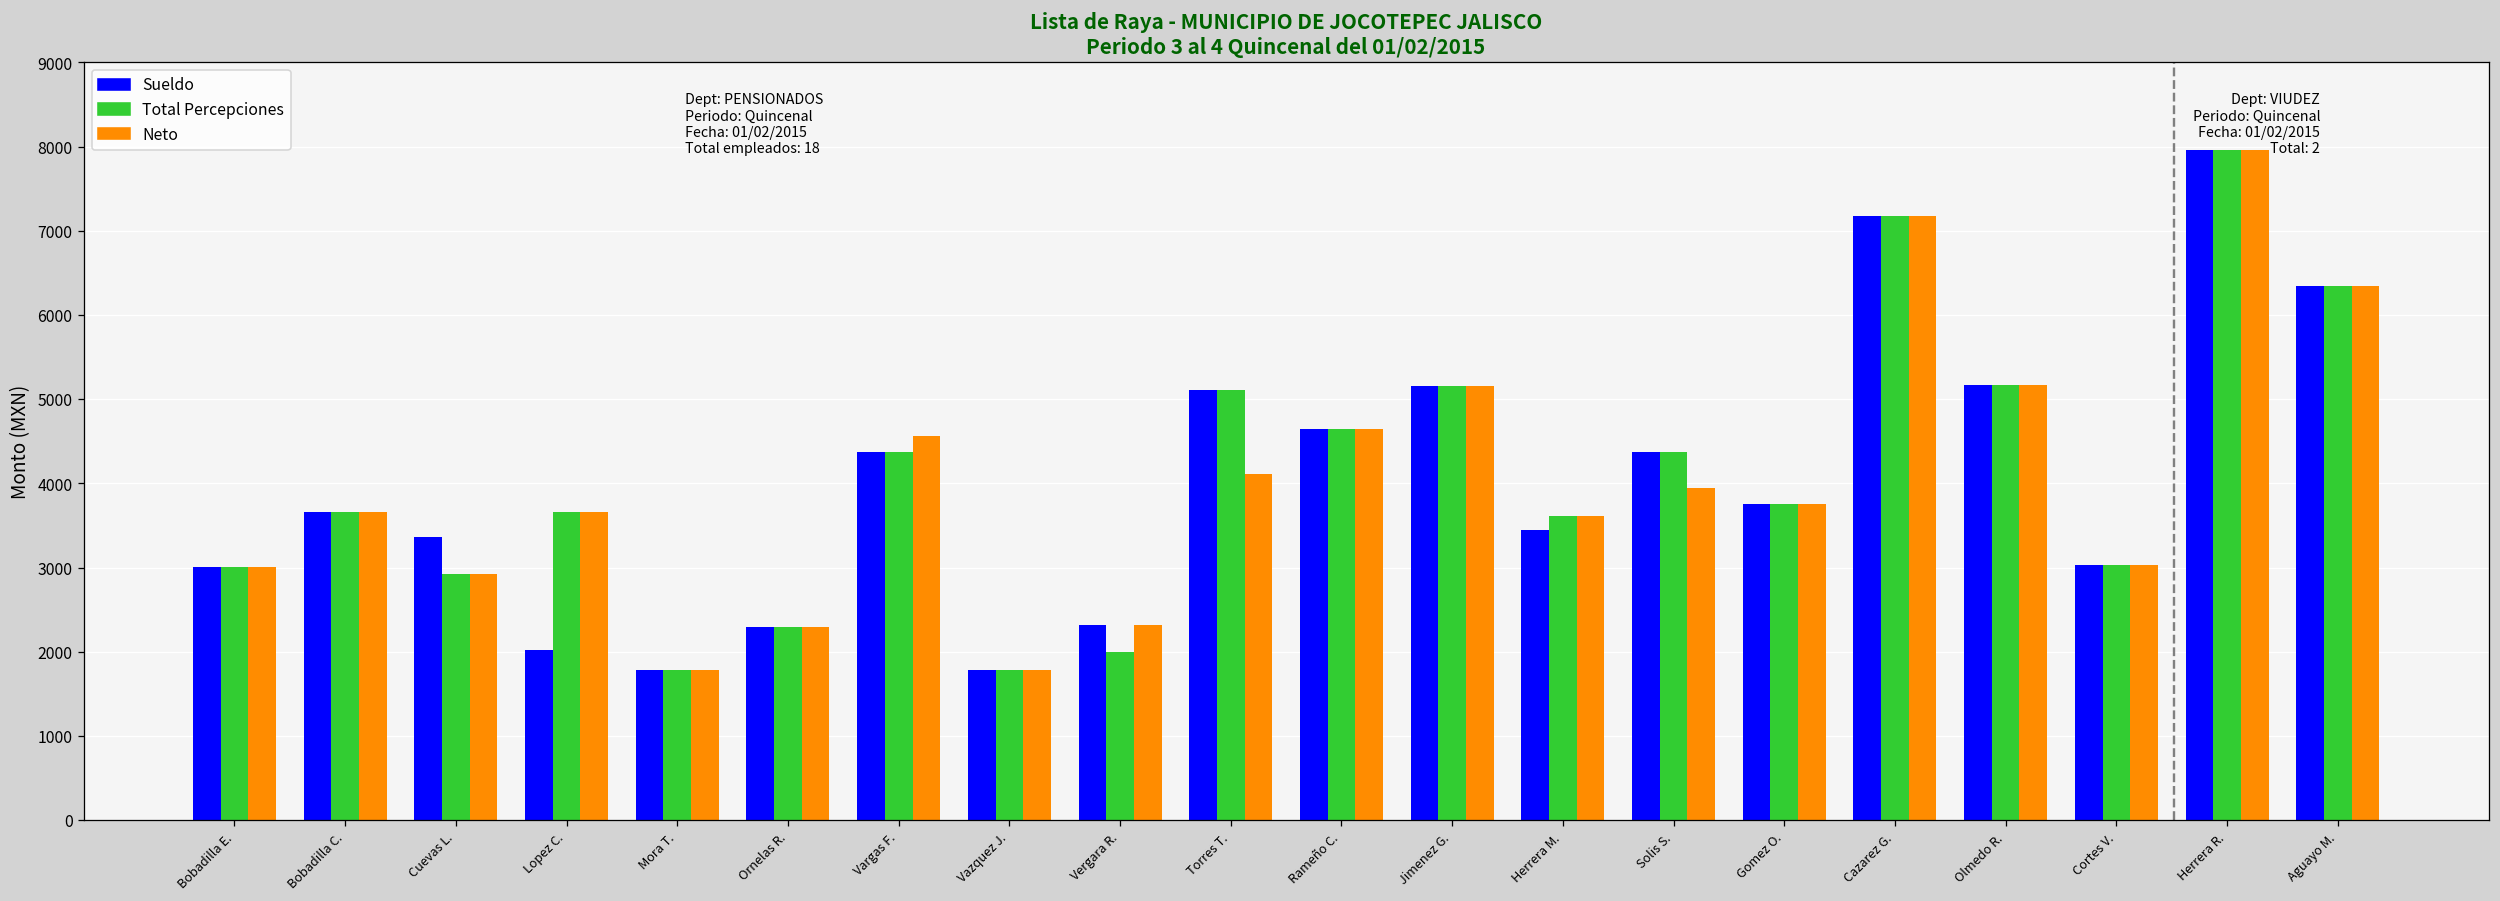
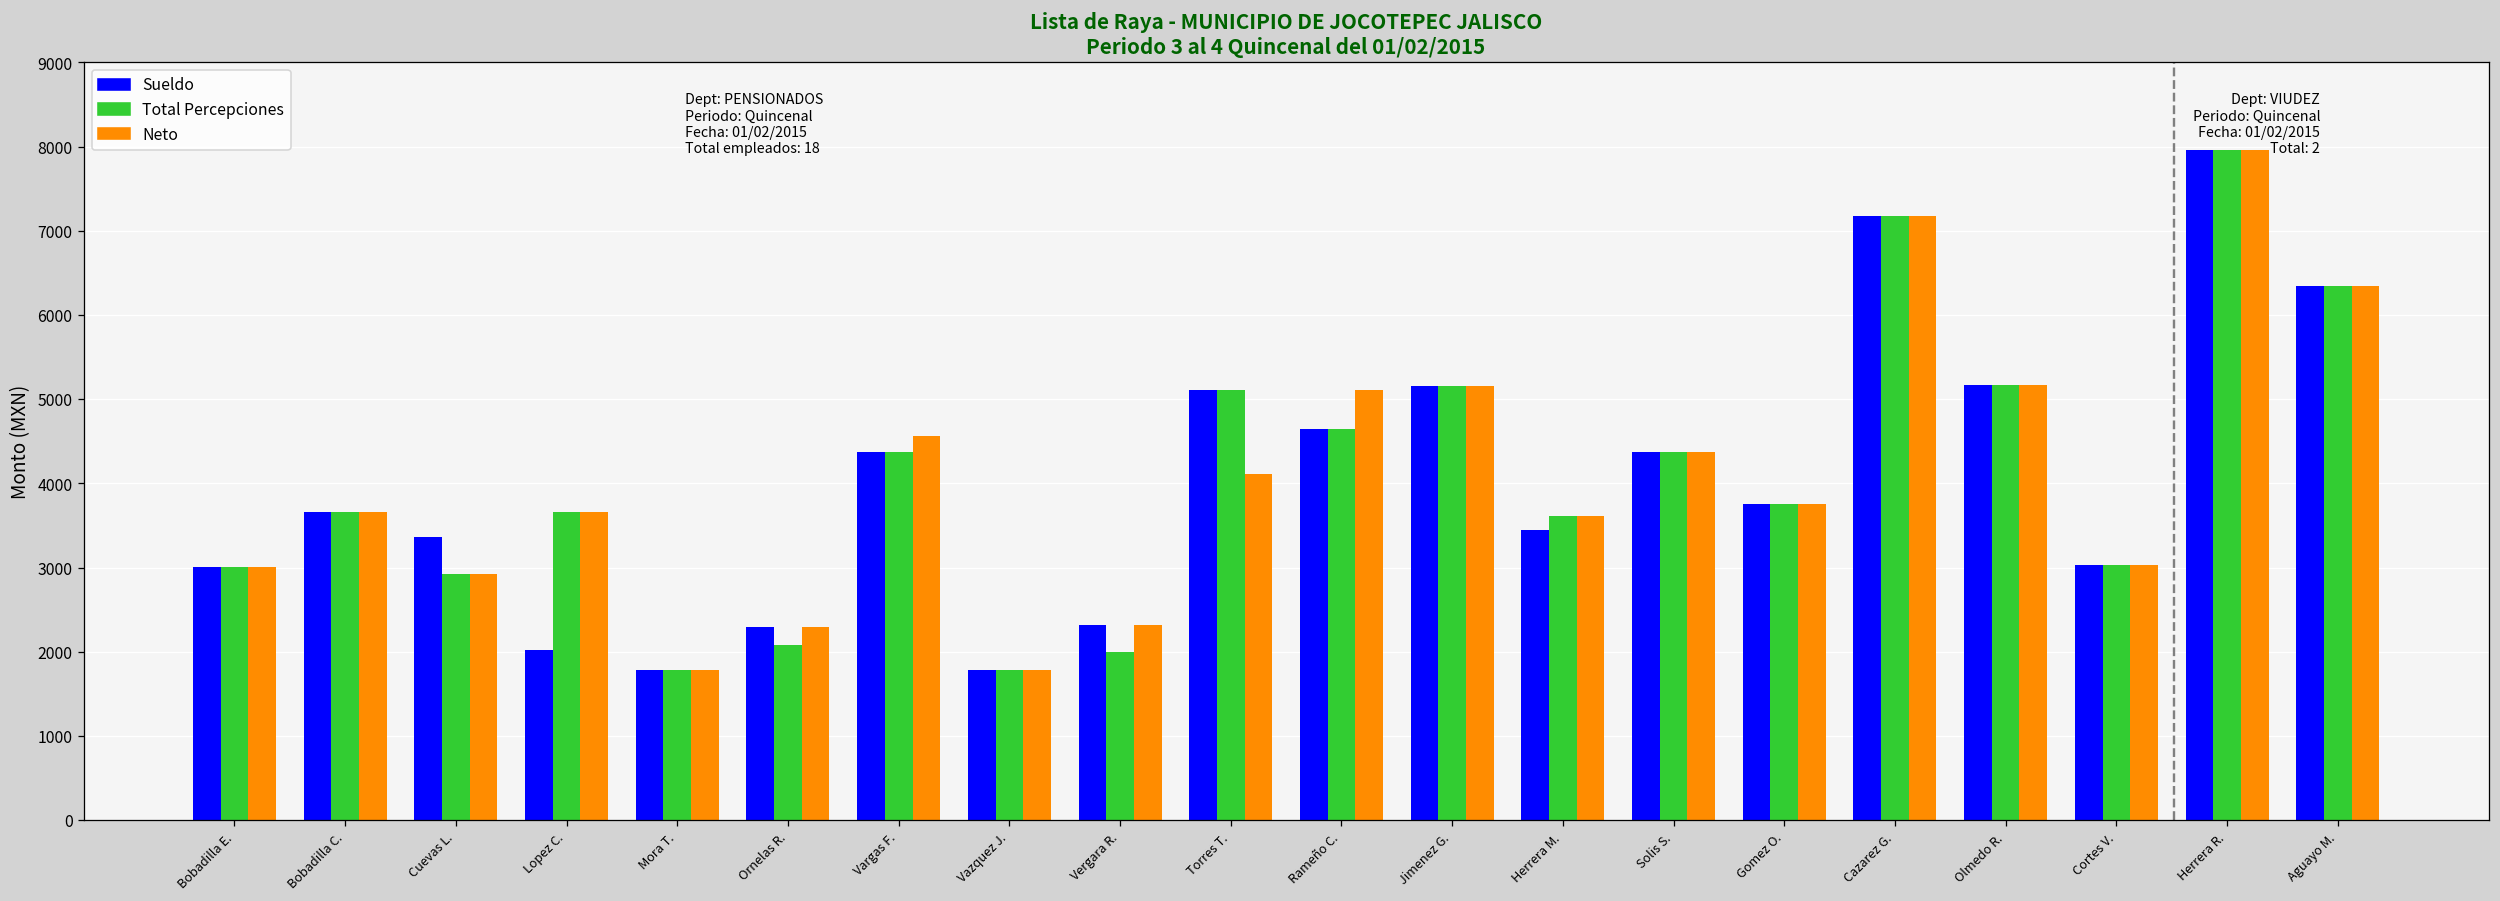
Total Percepciones, Ornelas R.: 2300 -> 2100
Neto, Rameño C.: 4600 -> 5100
Neto, Solis S.: 3900 -> 4400
